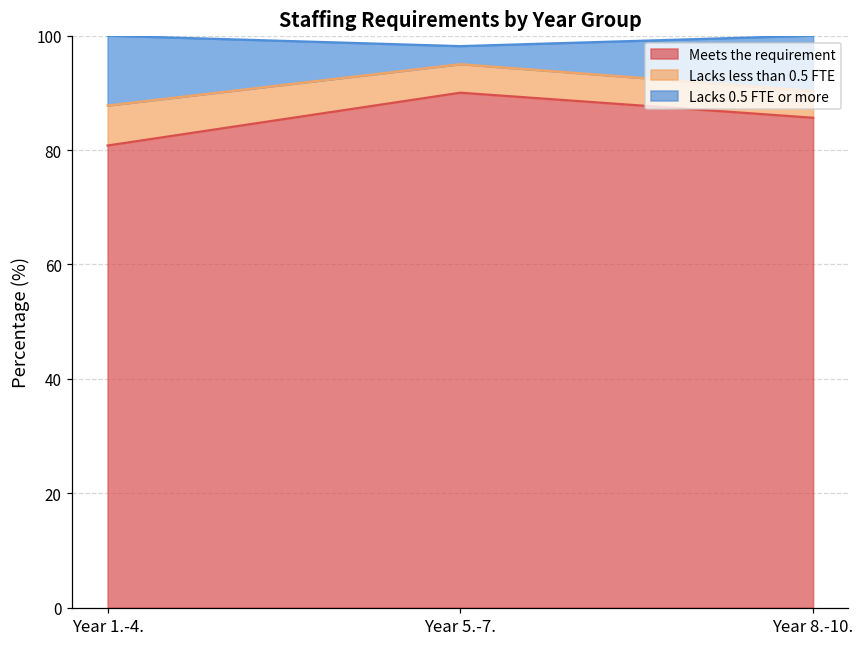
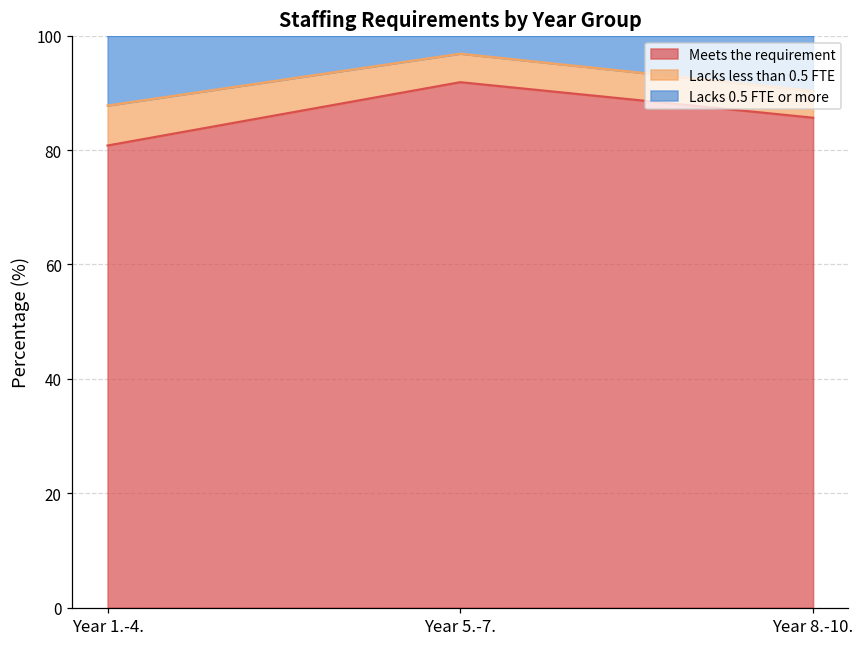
Meets the requirement, Year 5.-7.: 90 -> 92
